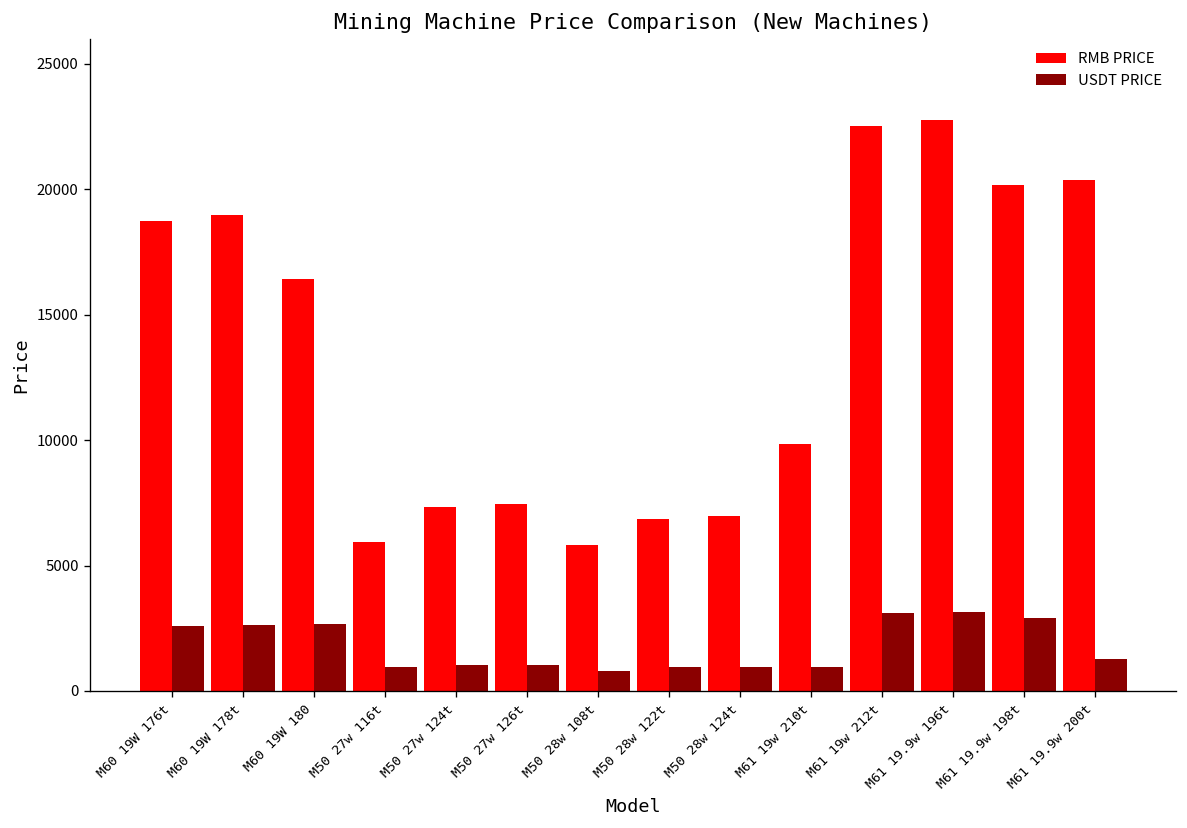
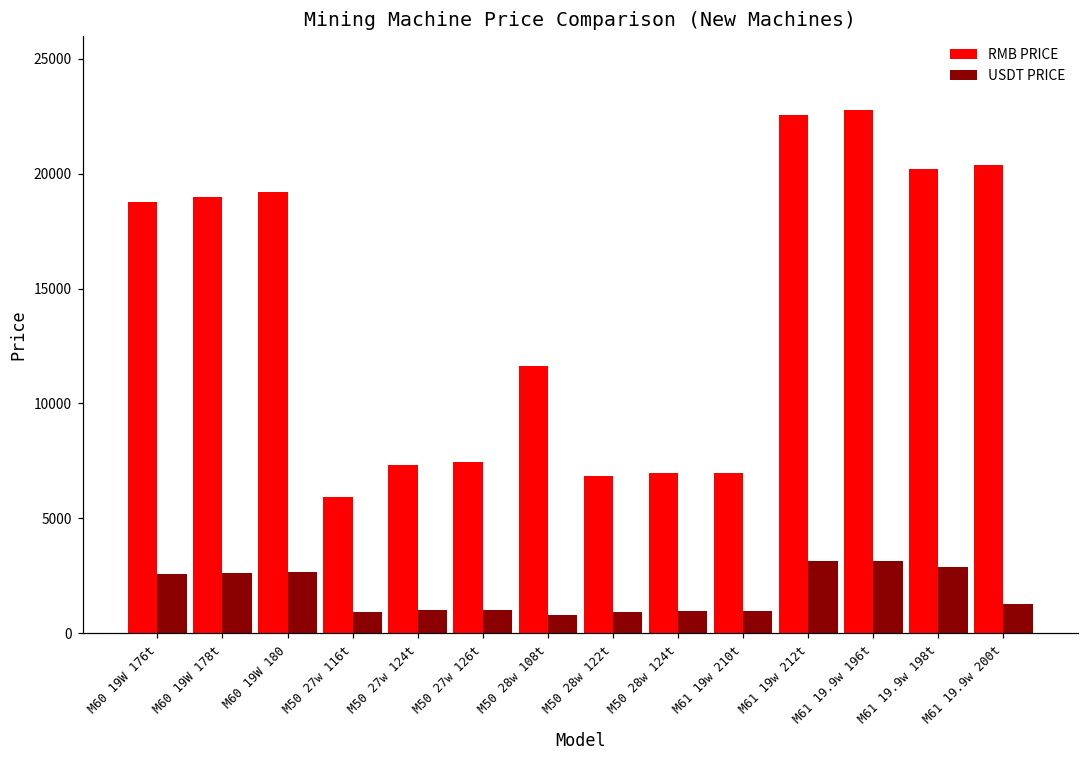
RMB PRICE, M60 19W 180: 16400 -> 19200
RMB PRICE, M50 28w 108t: 5800 -> 11600
RMB PRICE, M61 19w 210t: 9900 -> 7000
